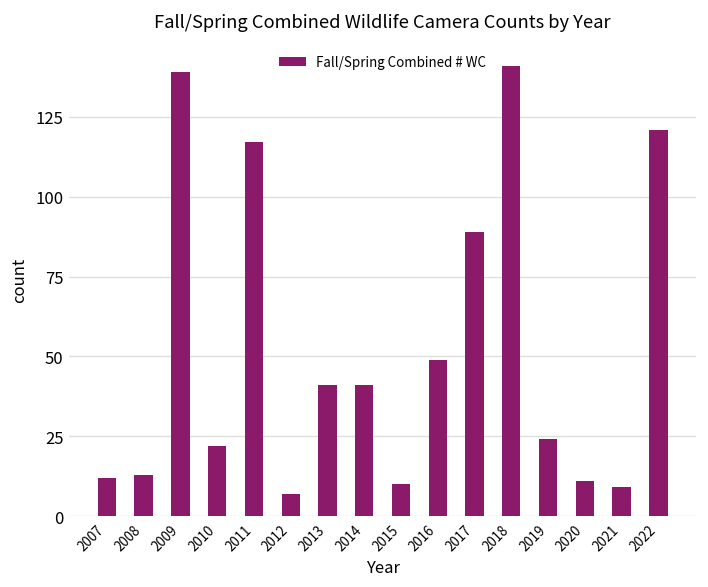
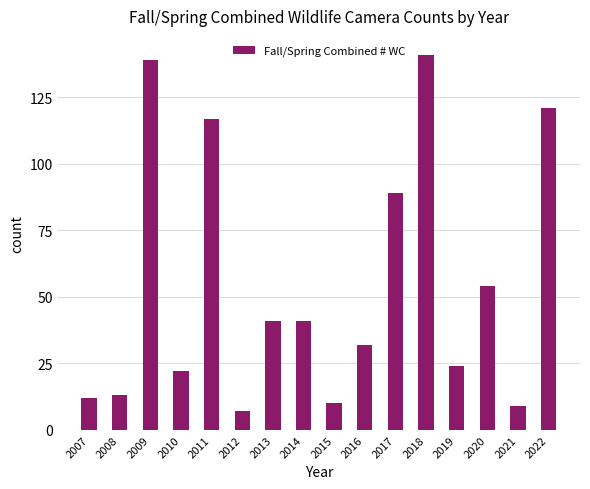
2016: 49 -> 32
2020: 11 -> 54
